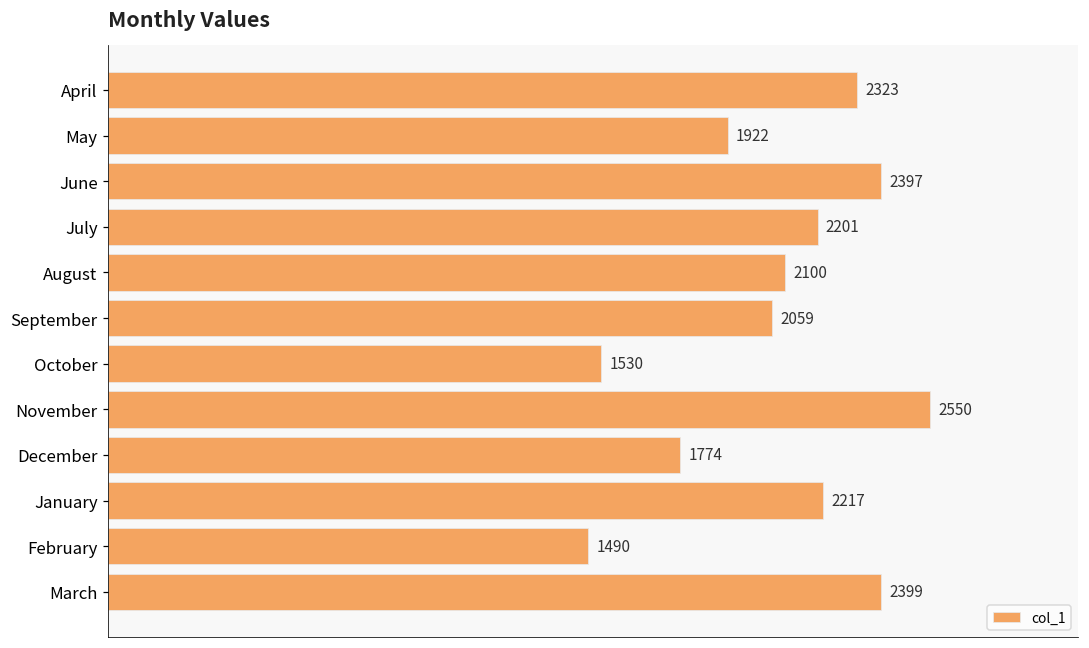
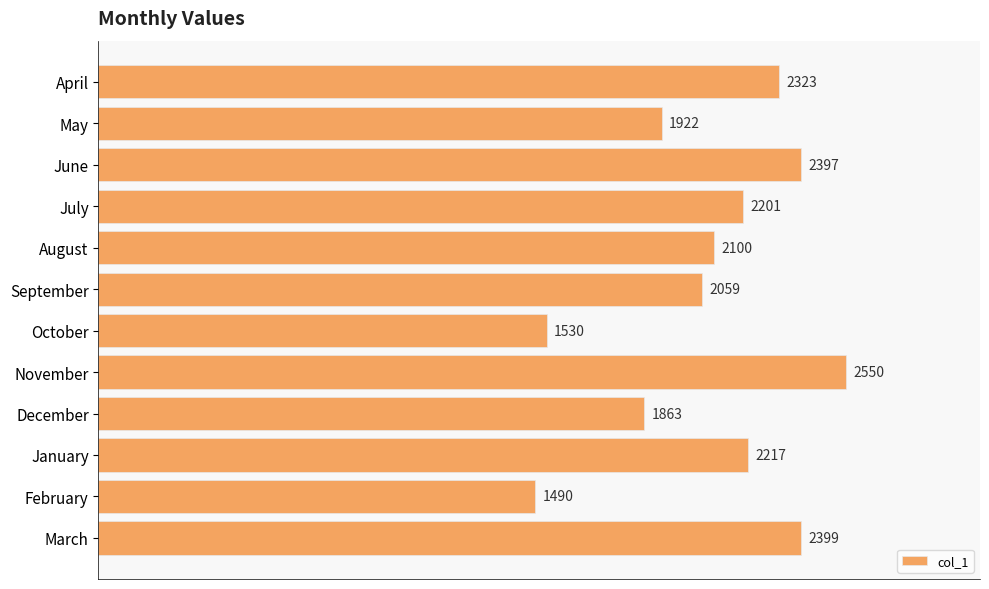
December: 1774 -> 1863
